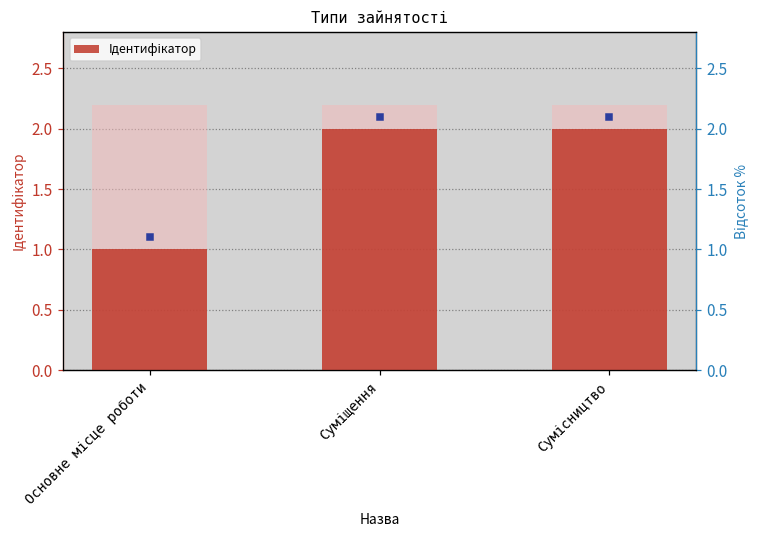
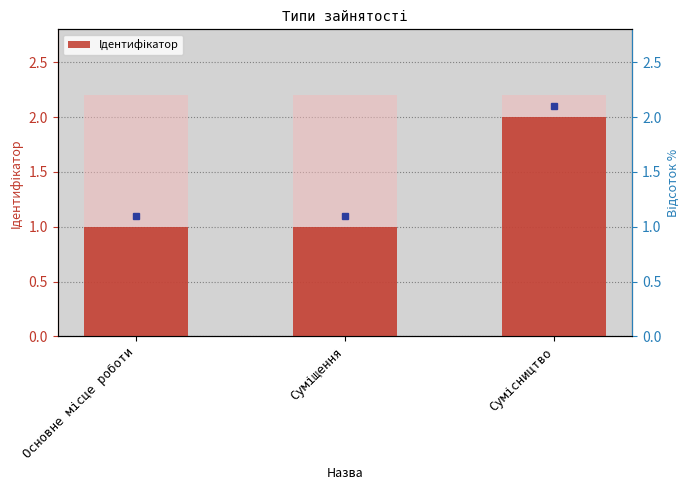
Ідентифікатор, Суміщення: 2 -> 1
